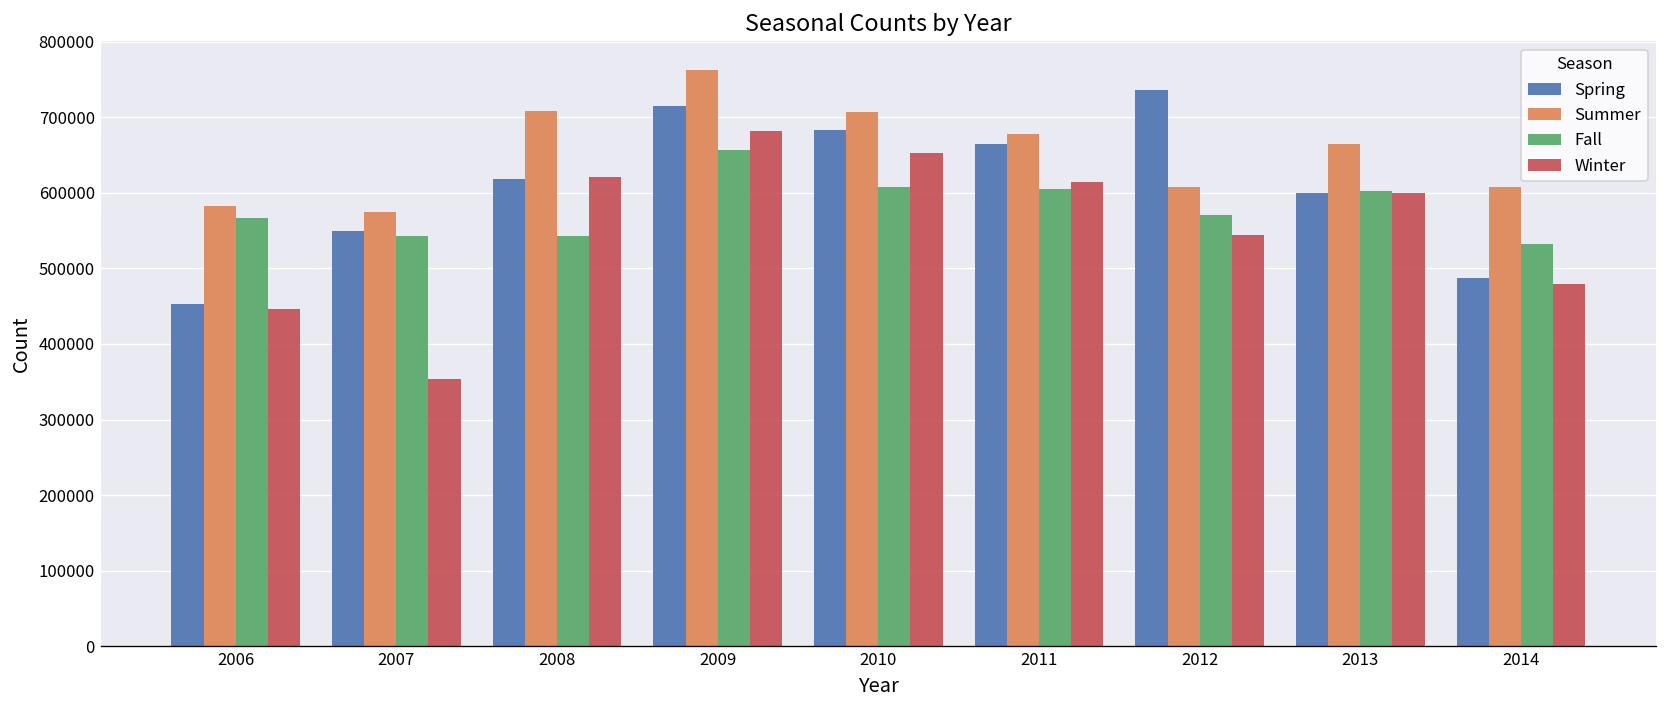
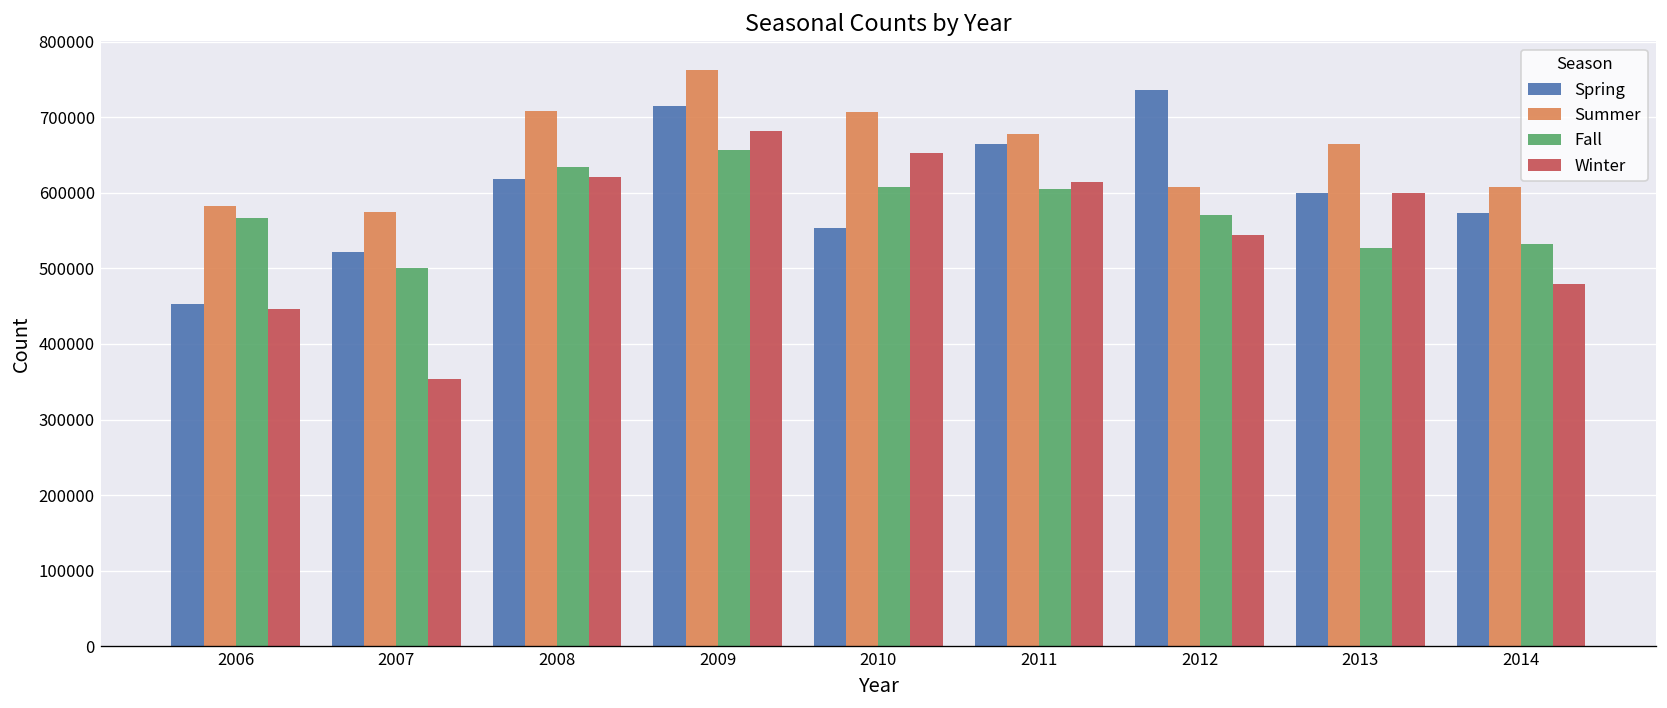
Spring, 2007: 550000 -> 520000
Fall, 2007: 540000 -> 500000
Fall, 2008: 540000 -> 630000
Spring, 2010: 680000 -> 550000
Fall, 2013: 600000 -> 530000
Spring, 2014: 490000 -> 570000
